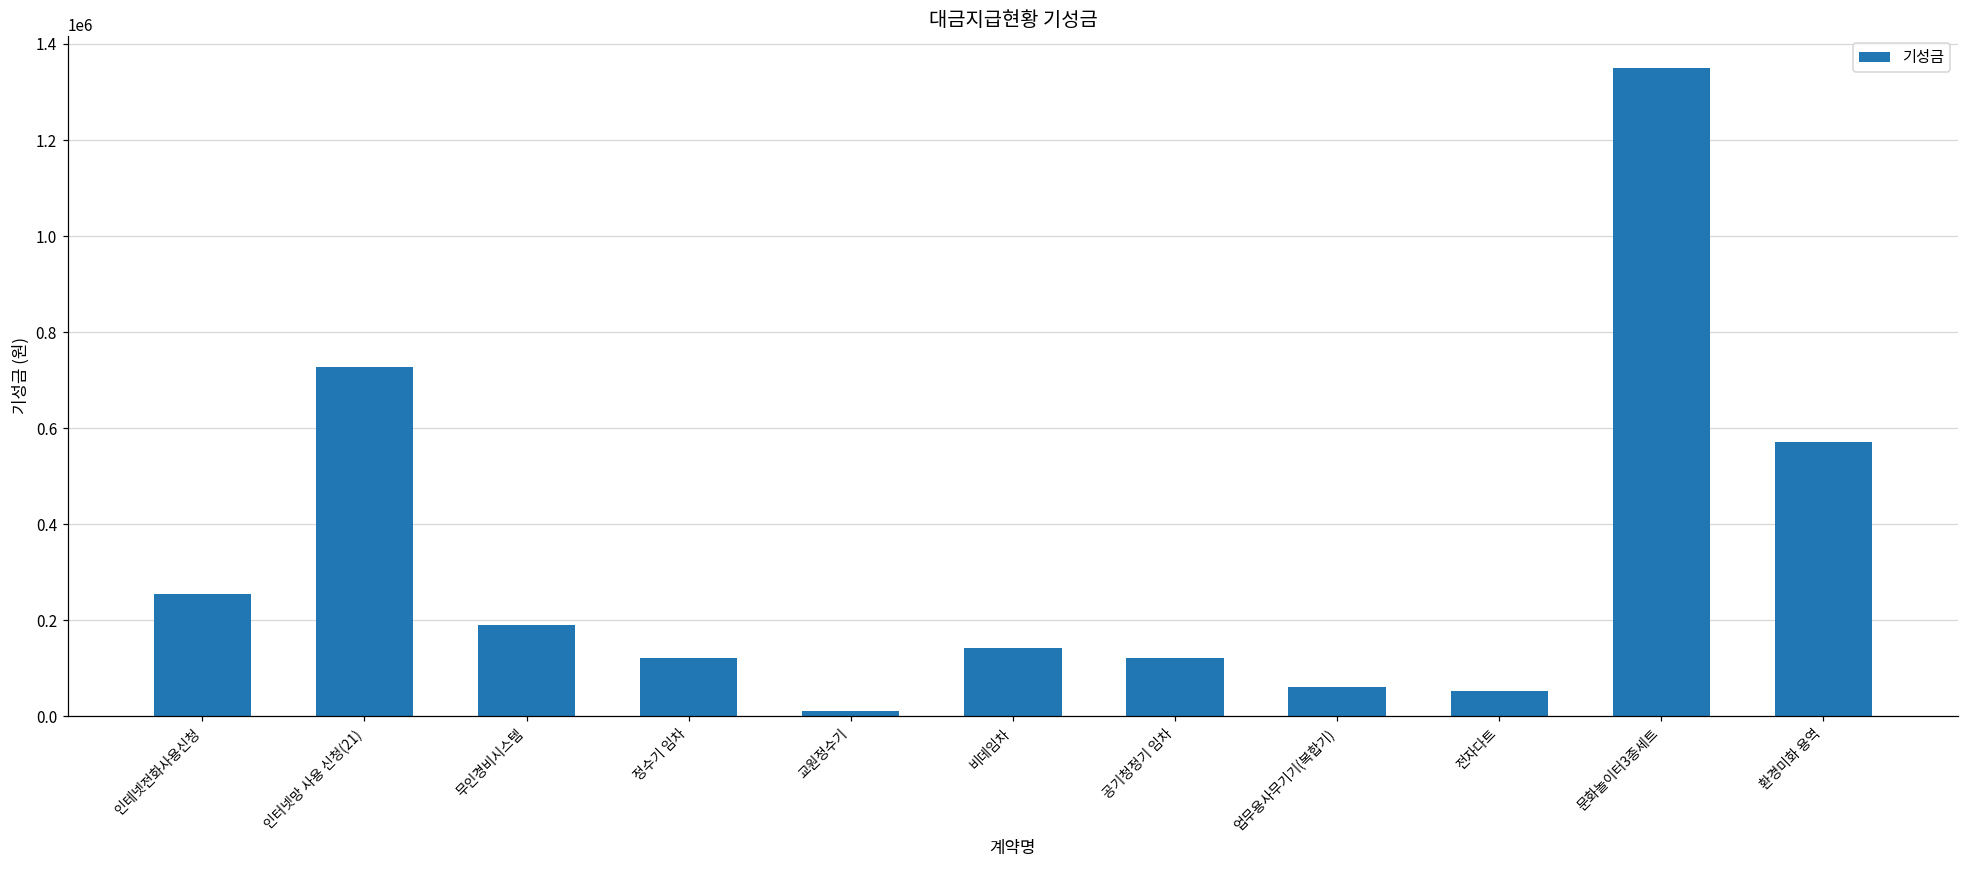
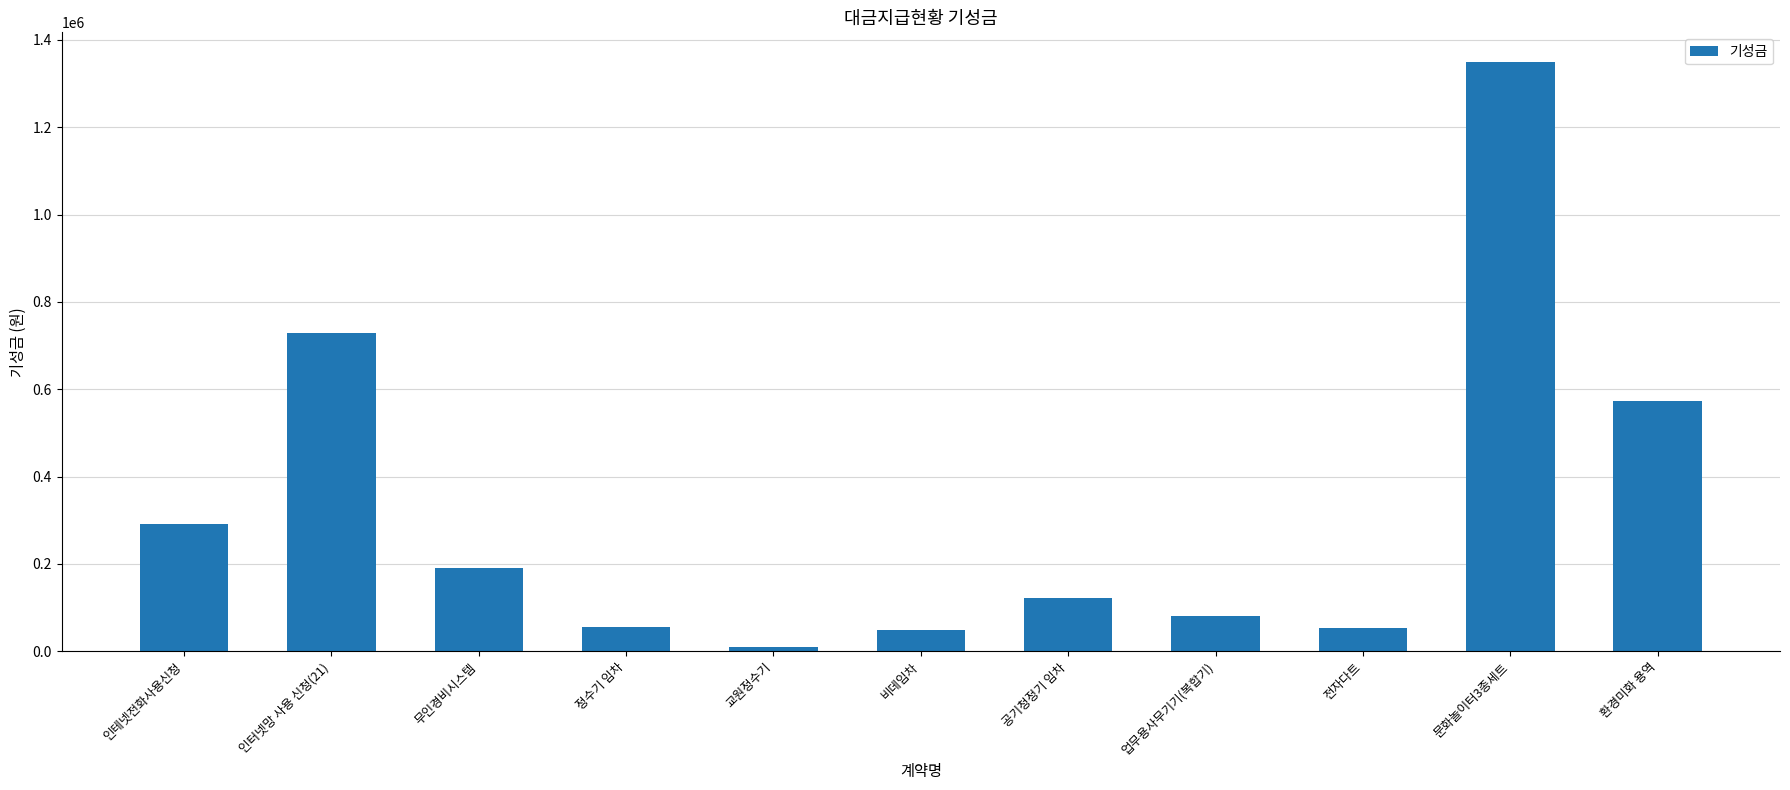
인테넷전화사용신청: 260000 -> 290000
정수기 임차: 120000 -> 60000
비데임차: 140000 -> 50000
업무용사무기기(복합기): 60000 -> 80000
